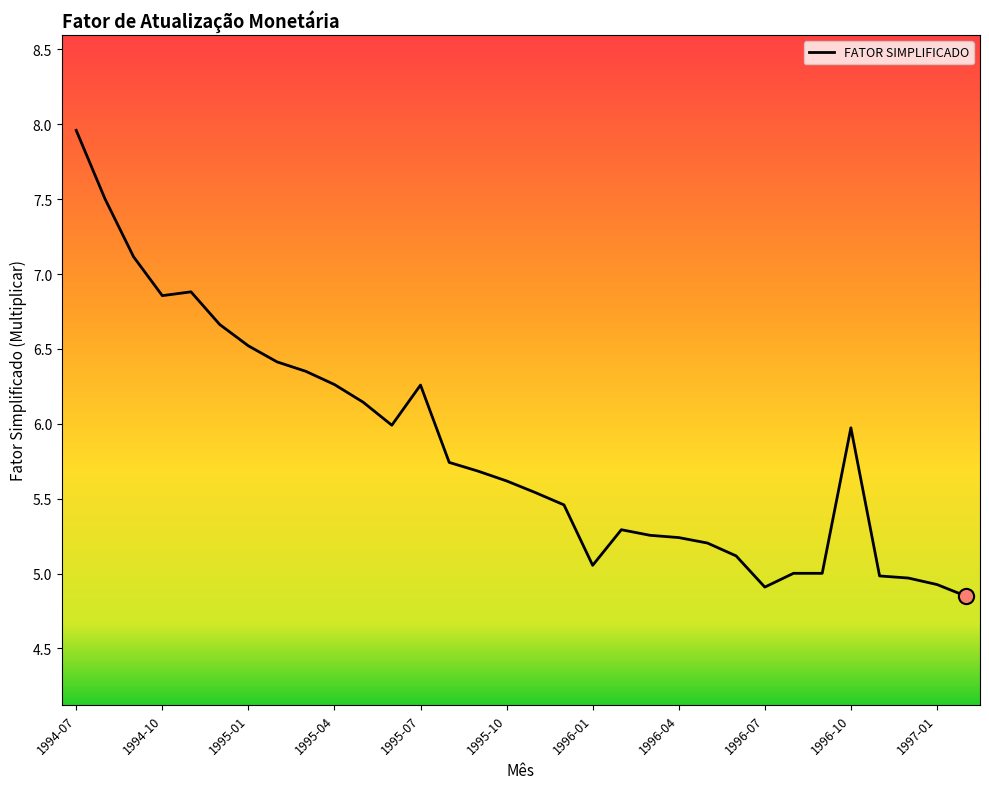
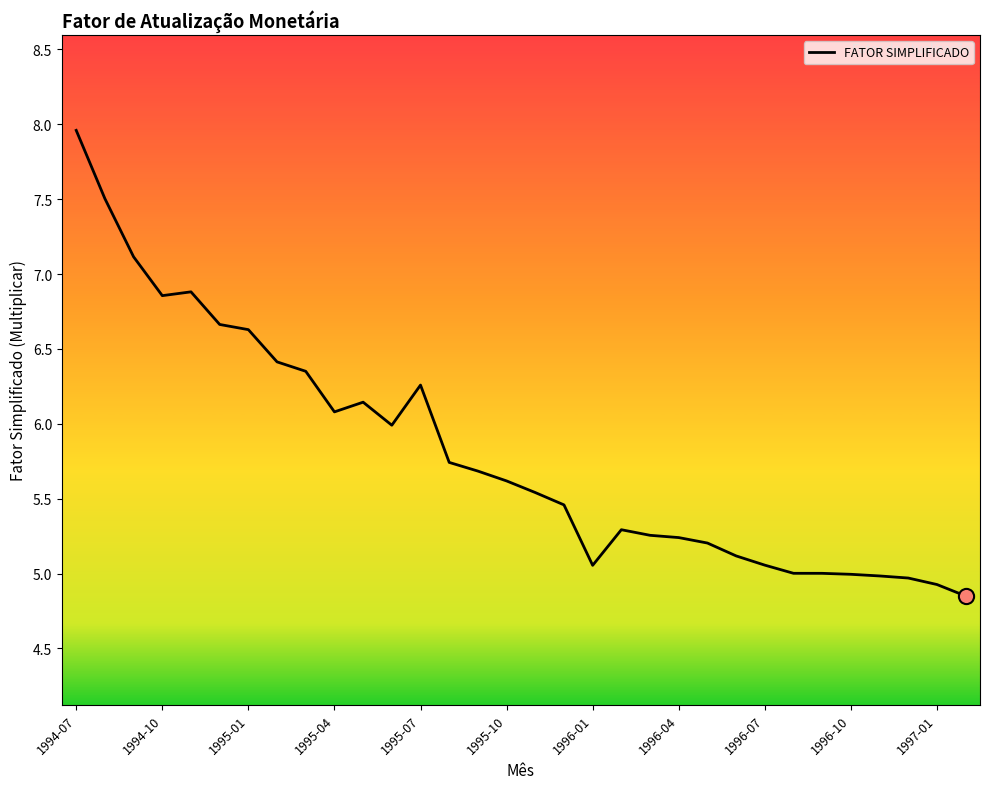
FATOR SIMPLIFICADO, 1995-01: 6.52 -> 6.63
FATOR SIMPLIFICADO, 1995-04: 6.26 -> 6.08
FATOR SIMPLIFICADO, 1996-07: 4.91 -> 5.06
FATOR SIMPLIFICADO, 1996-10: 5.97 -> 4.99
